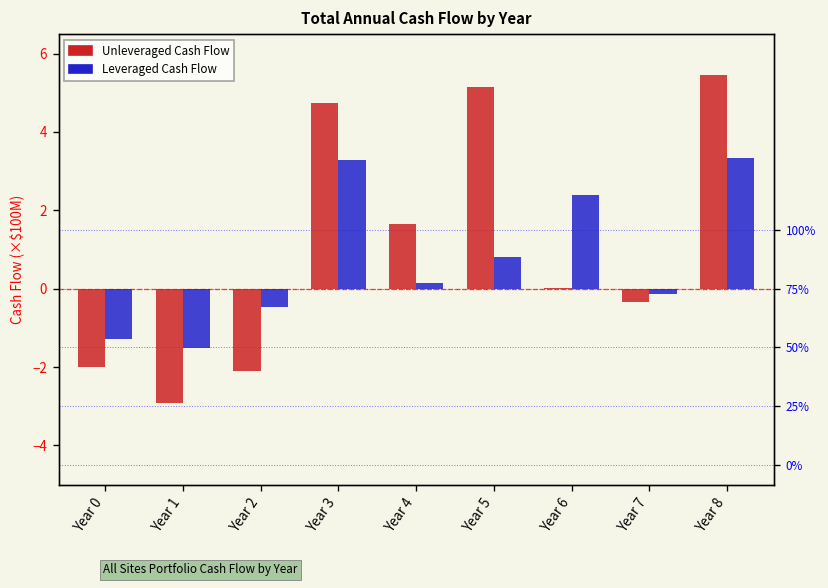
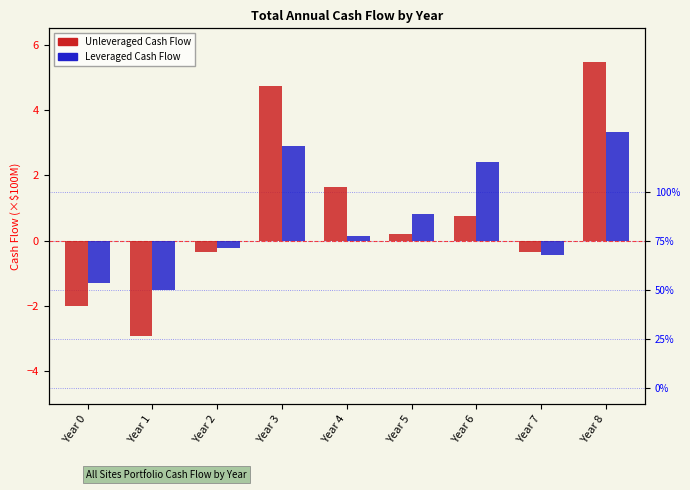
Unleveraged Cash Flow, Year 2: -2.1 -> -0.4
Leveraged Cash Flow, Year 2: -0.5 -> -0.2
Leveraged Cash Flow, Year 3: 3.3 -> 2.9
Unleveraged Cash Flow, Year 5: 5.1 -> 0.2
Unleveraged Cash Flow, Year 6: 0.0 -> 0.7
Leveraged Cash Flow, Year 7: -0.1 -> -0.5
